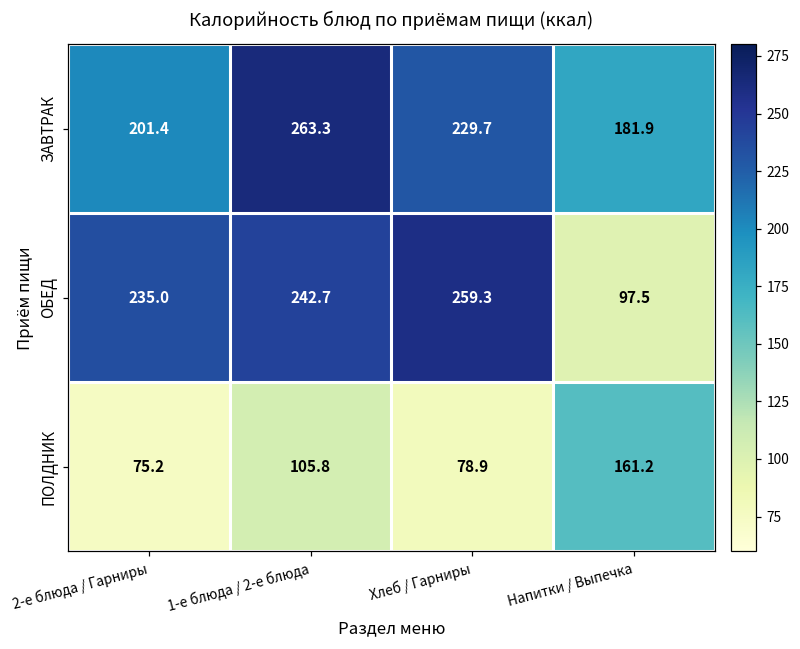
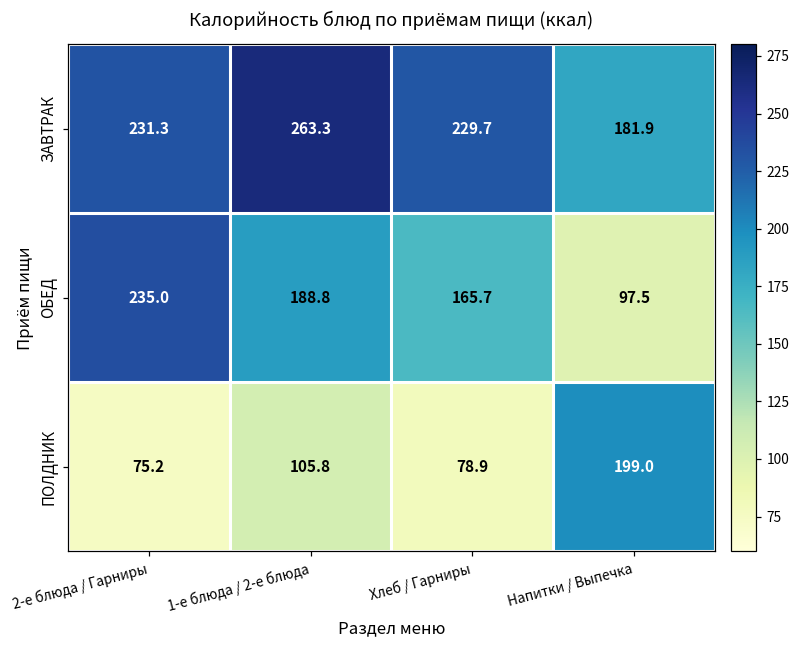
ЗАВТРАК, 2-е блюда / Гарниры: 201.4 -> 231.3
ОБЕД, 1-е блюда / 2-е блюда: 242.7 -> 188.8
ОБЕД, Хлеб / Гарниры: 259.3 -> 165.7
ПОЛДНИК, Напитки / Выпечка: 161.2 -> 199.0
